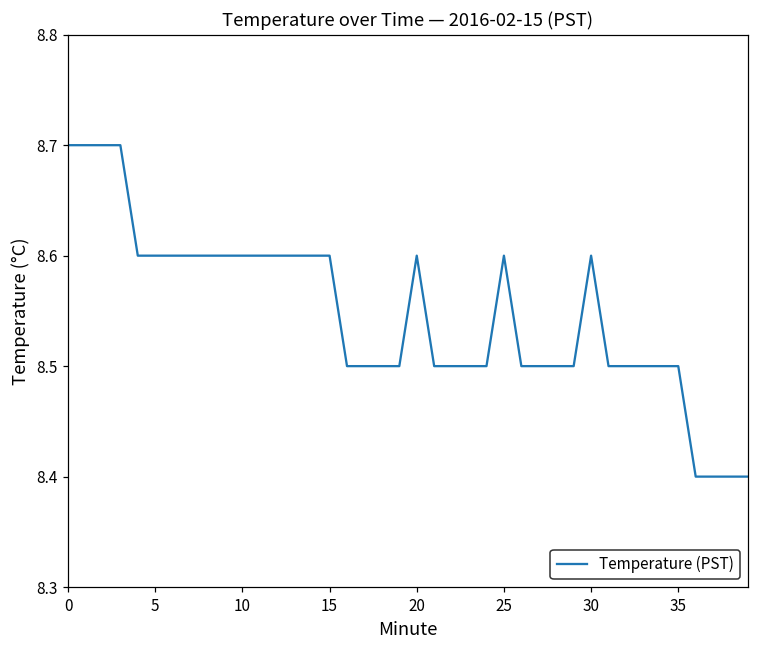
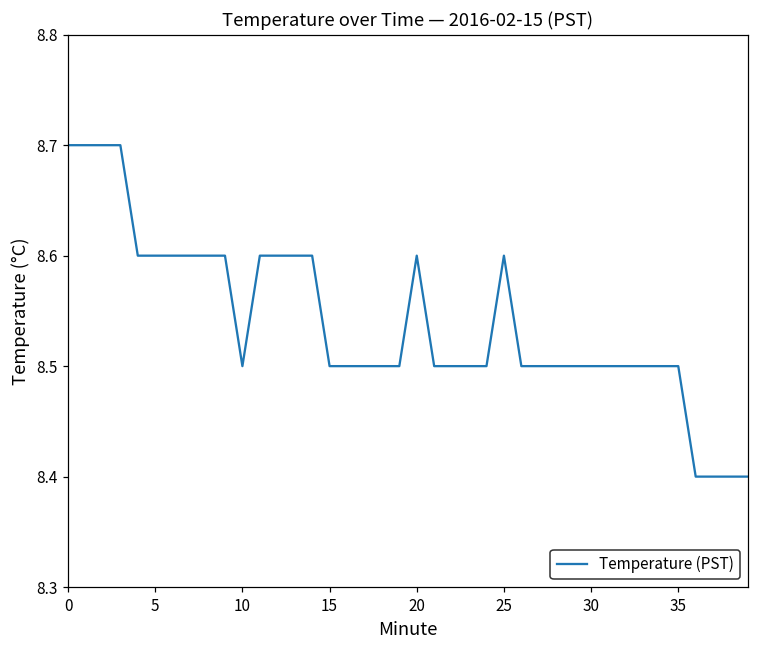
10: 8.6 -> 8.5
15: 8.6 -> 8.5
30: 8.6 -> 8.5
